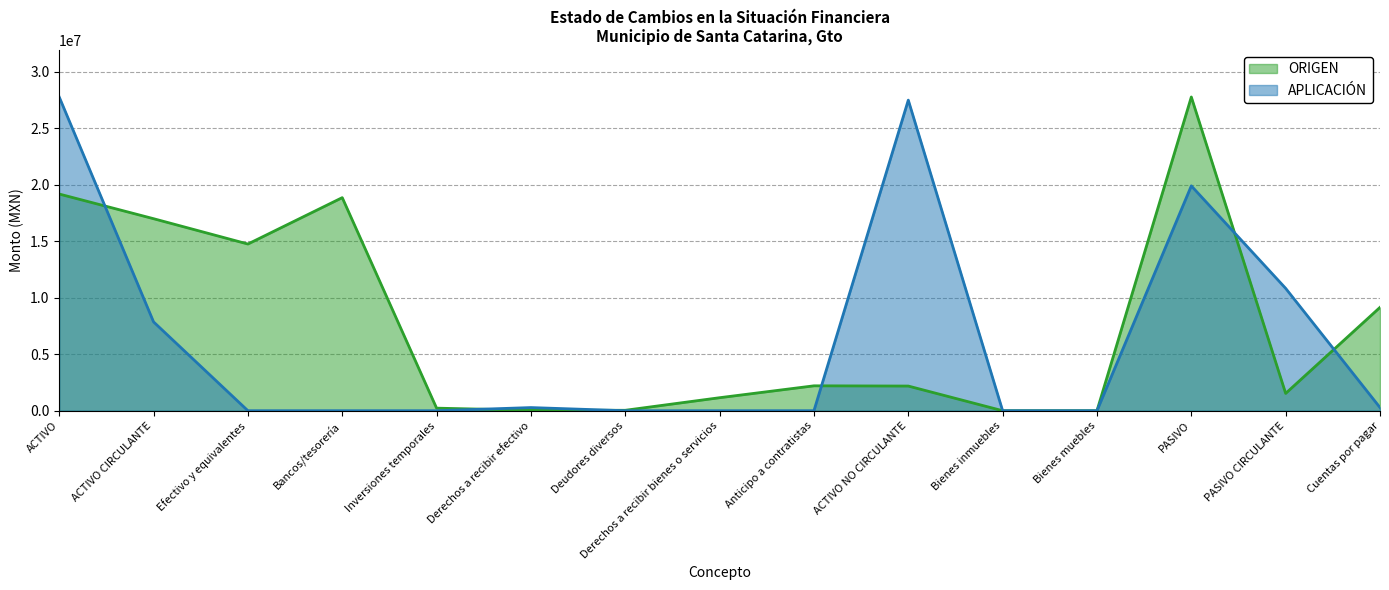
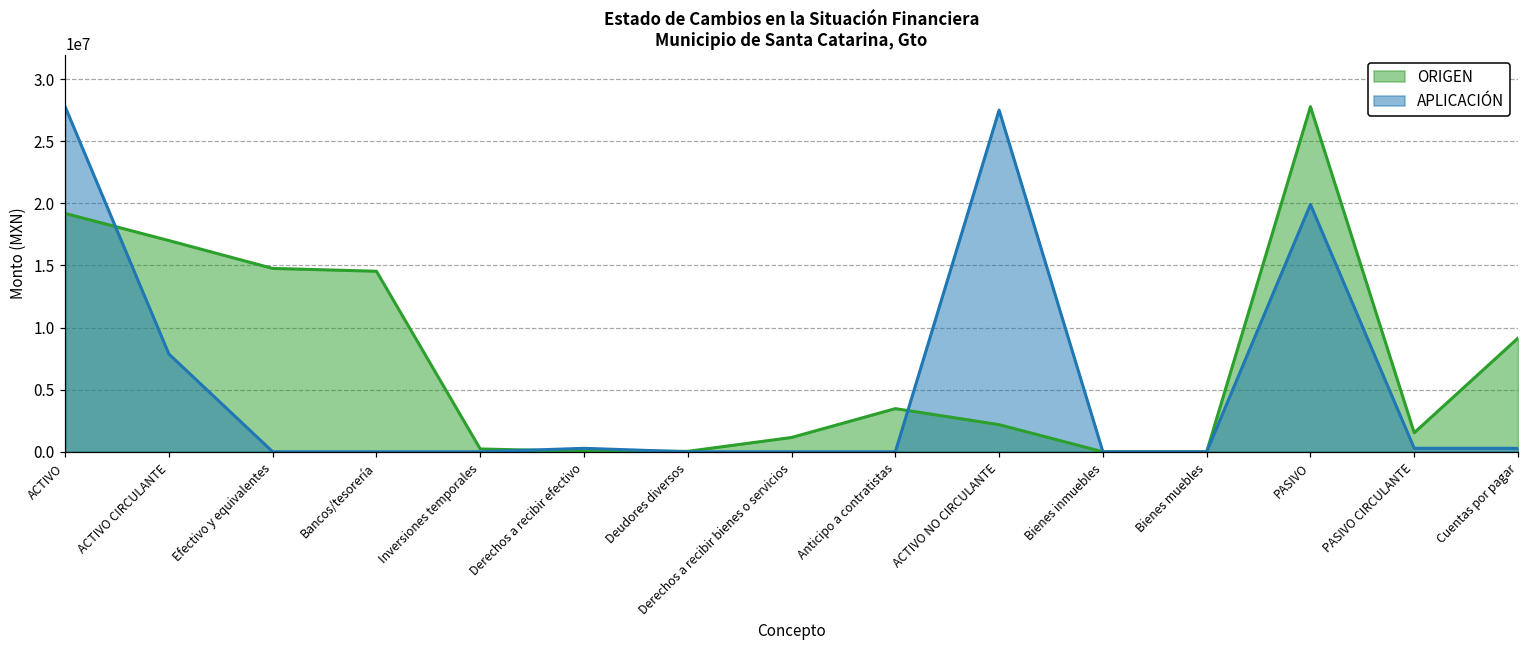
ORIGEN, Bancos/tesorería: 18900000 -> 14500000
ORIGEN, Anticipo a contratistas: 2200000 -> 3500000
APLICACIÓN, PASIVO CIRCULANTE: 10800000 -> 300000
